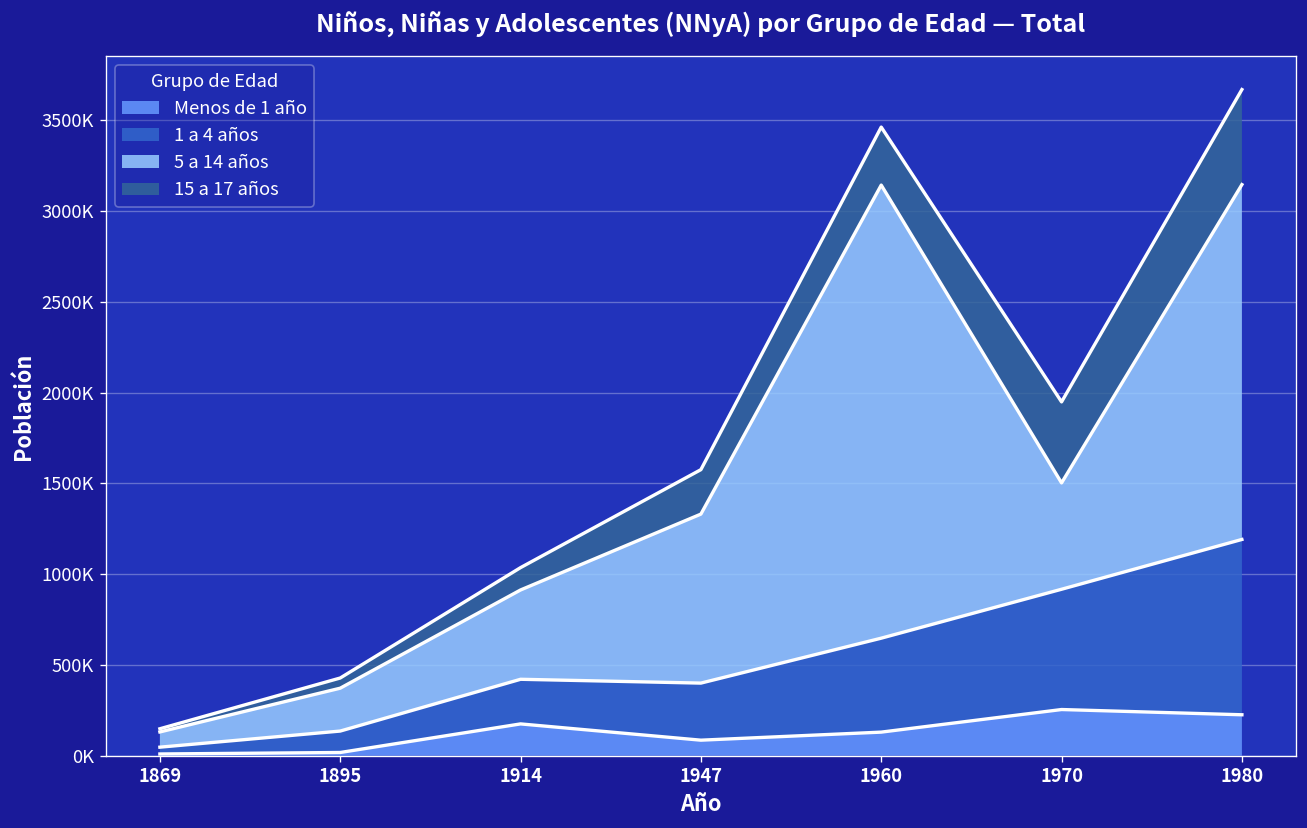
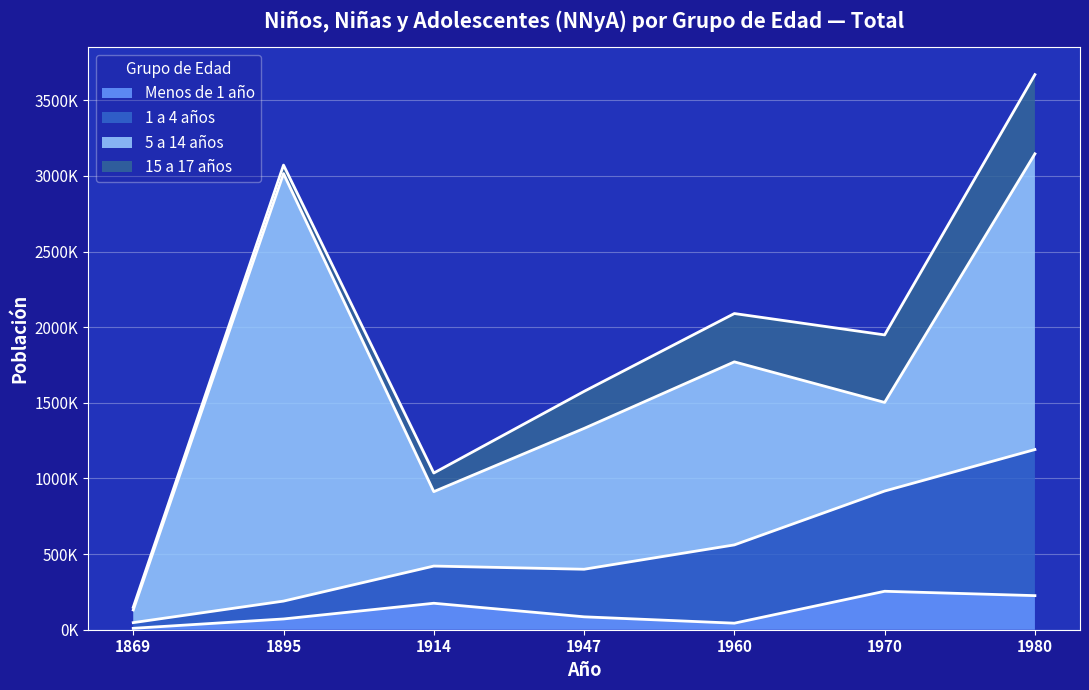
Menos de 1 año, 1895: 20000 -> 70000
5 a 14 años, 1895: 240000 -> 2830000
Menos de 1 año, 1960: 130000 -> 40000
5 a 14 años, 1960: 2500000 -> 1210000
